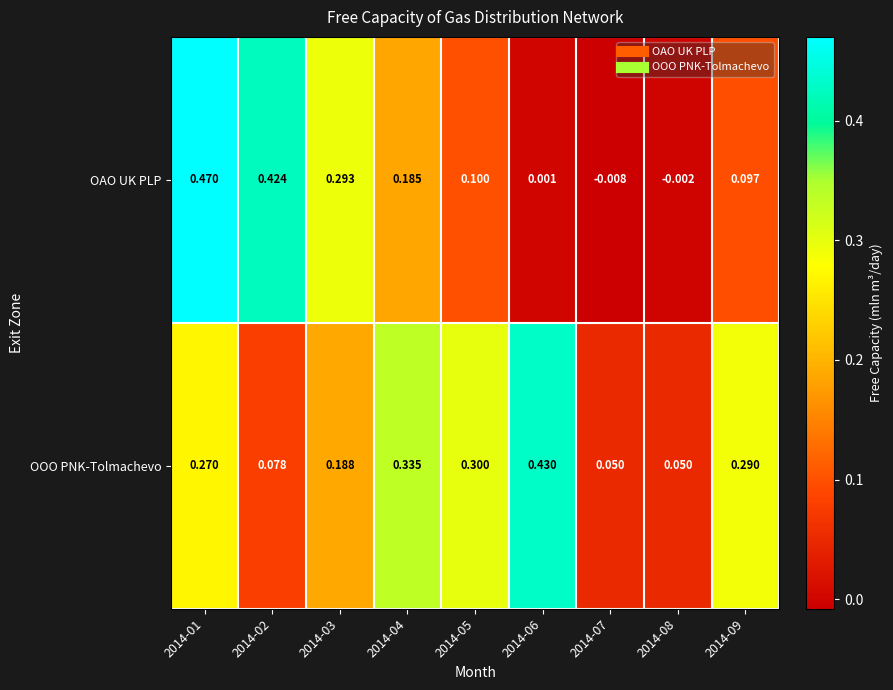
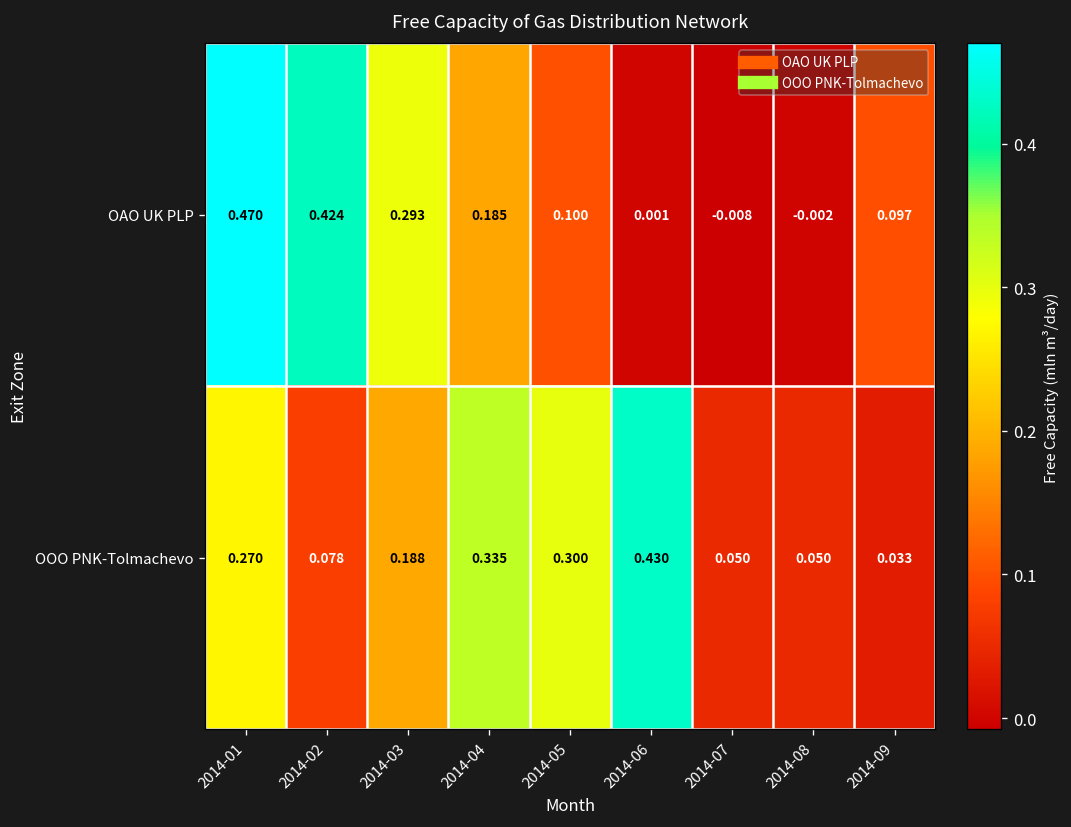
OOO PNK-Tolmachevo, 2014-09: 0.290 -> 0.033
